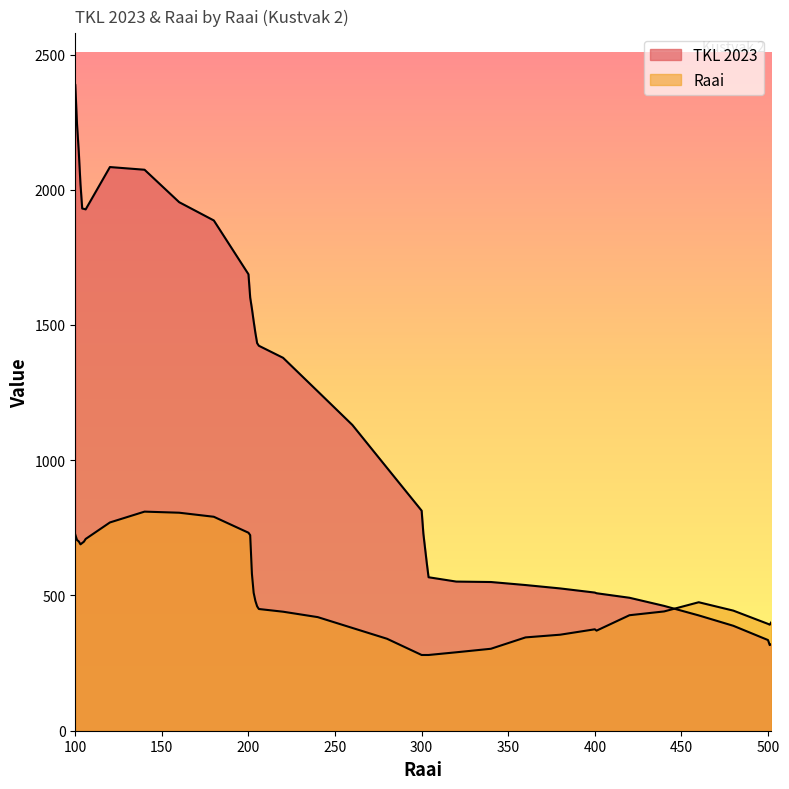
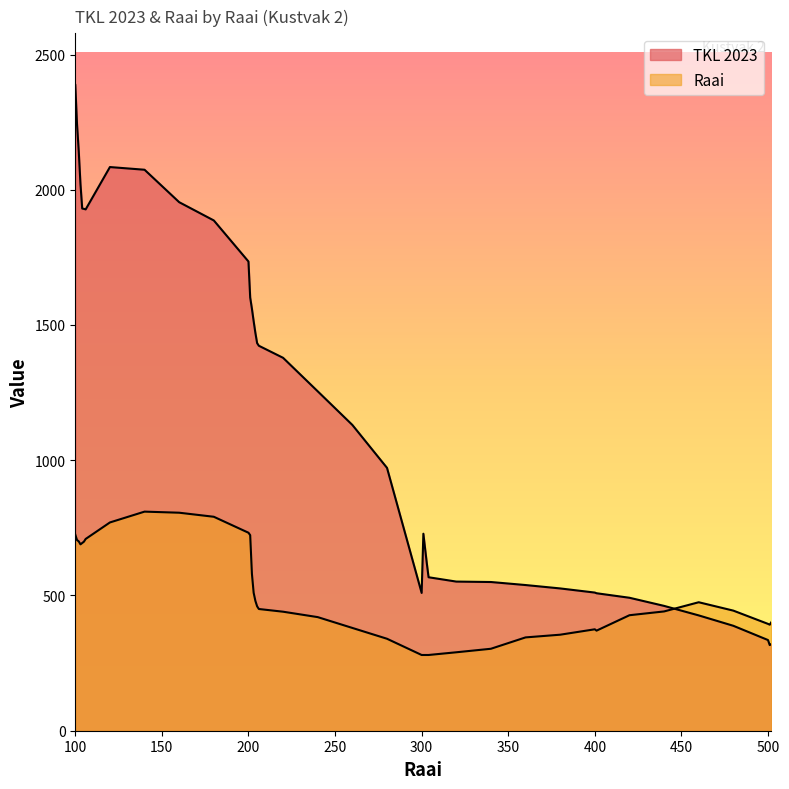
TKL 2023, 200: 1690 -> 1730
TKL 2023, 300: 810 -> 510
